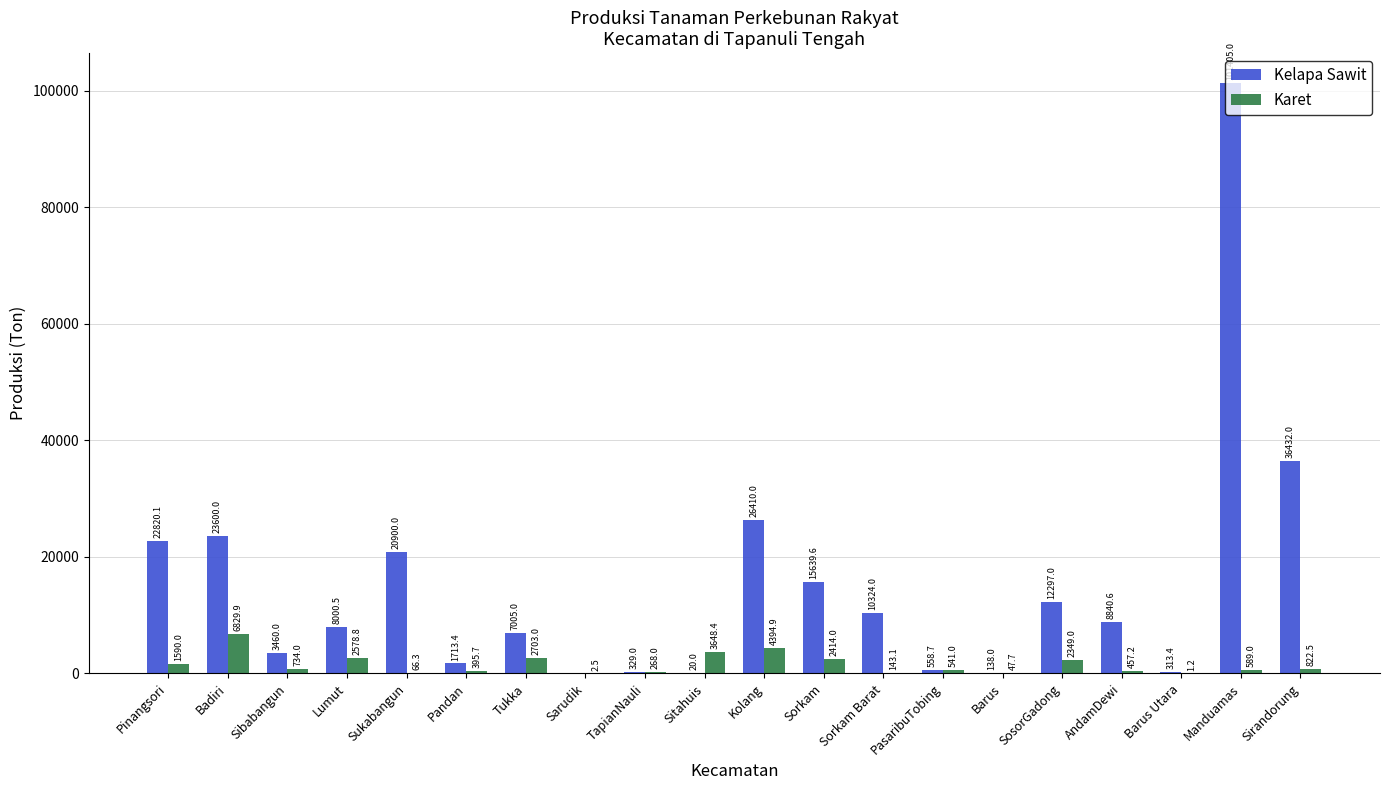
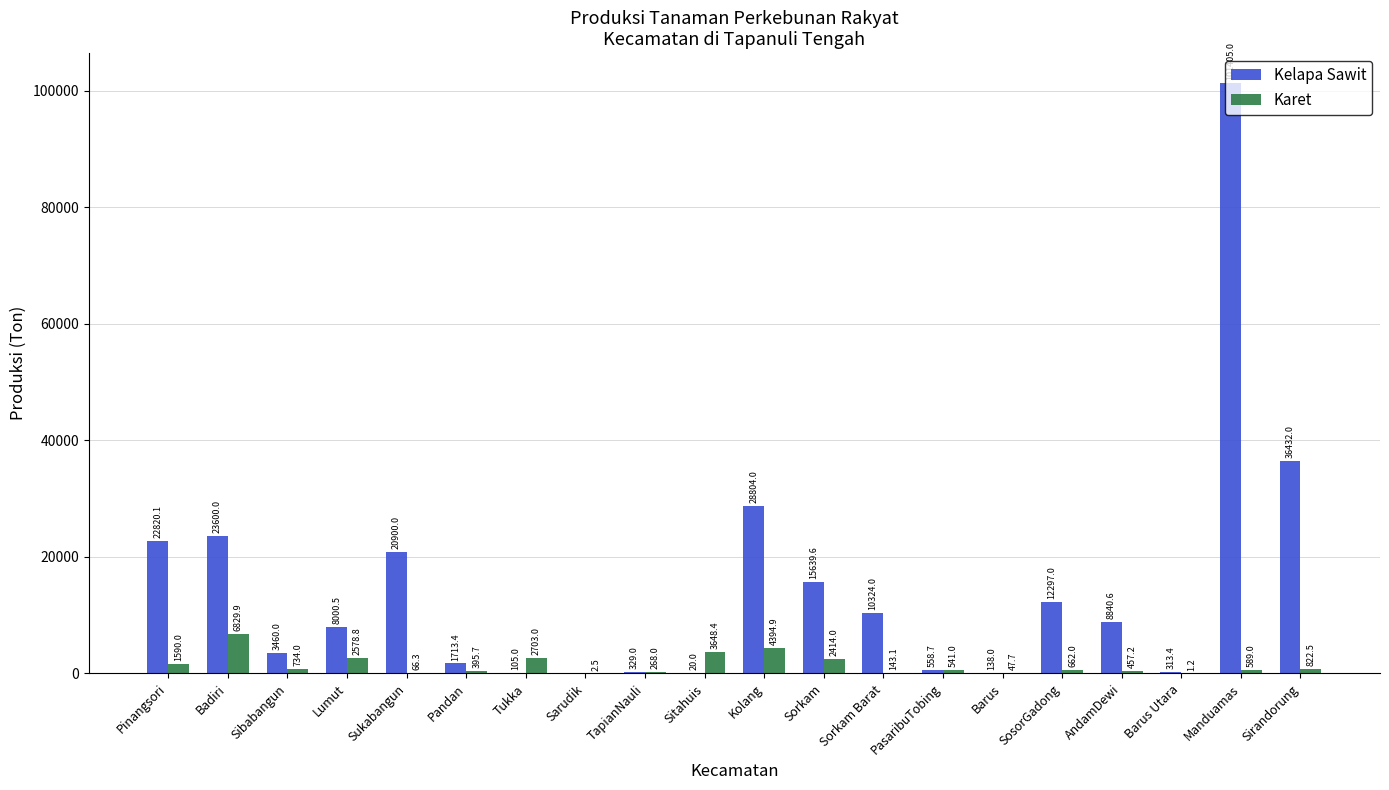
Kelapa Sawit, Tukka: 7005.0 -> 105.0
Kelapa Sawit, Kolang: 26410.0 -> 28804.0
Karet, SosorGadong: 2349.0 -> 662.0
